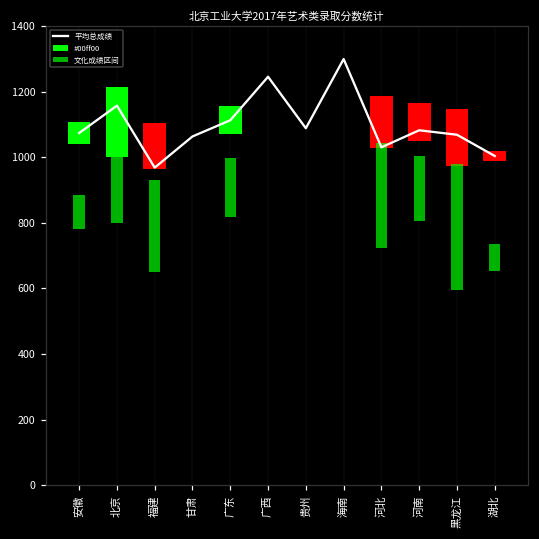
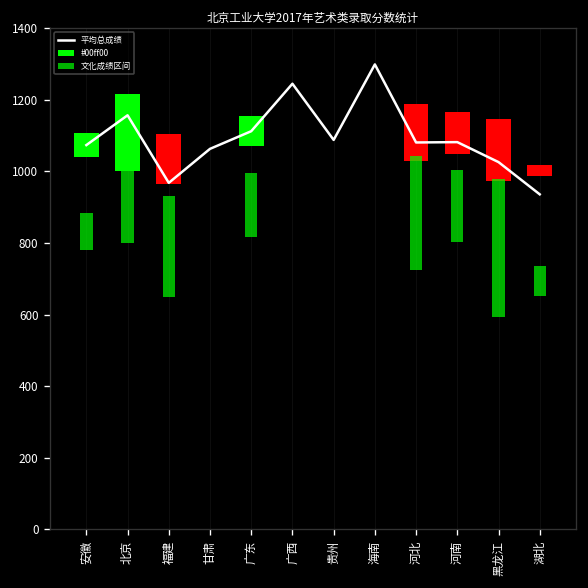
平均总成绩, 河北: 1030 -> 1080
平均总成绩, 黑龙江: 1070 -> 1030
平均总成绩, 湖北: 1000 -> 940
